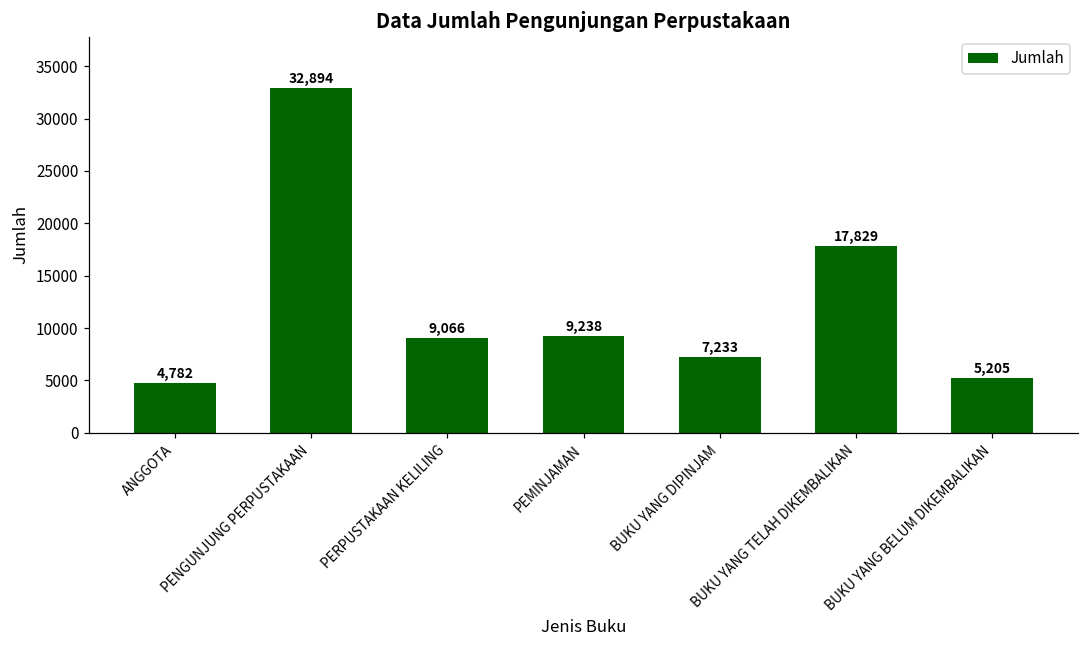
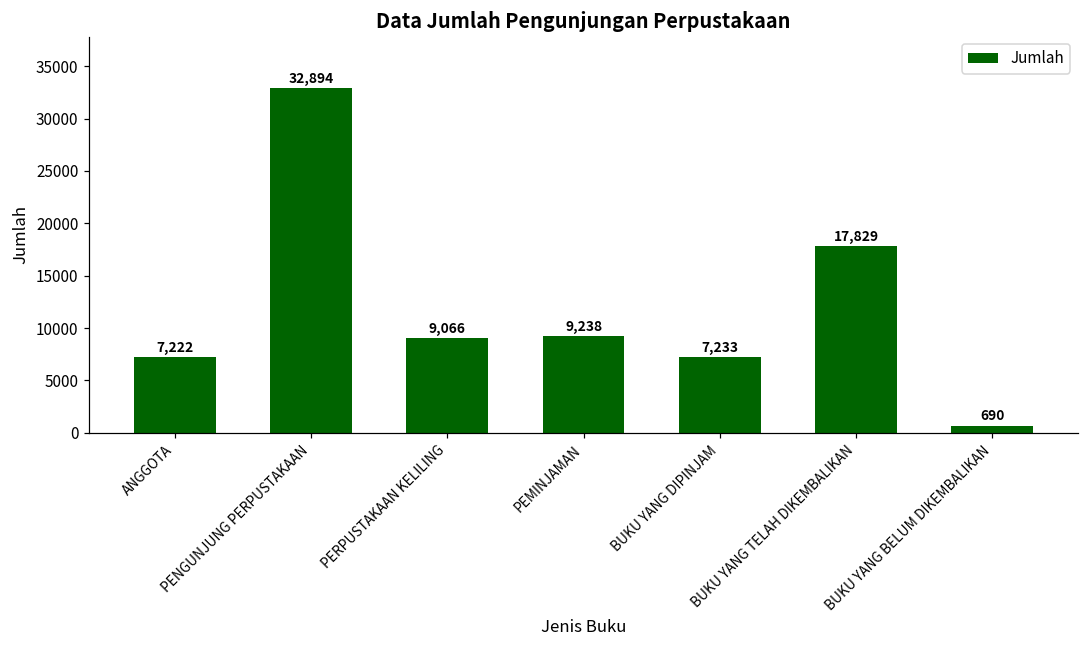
ANGGOTA: 4,782 -> 7,222
BUKU YANG BELUM DIKEMBALIKAN: 5,205 -> 690
